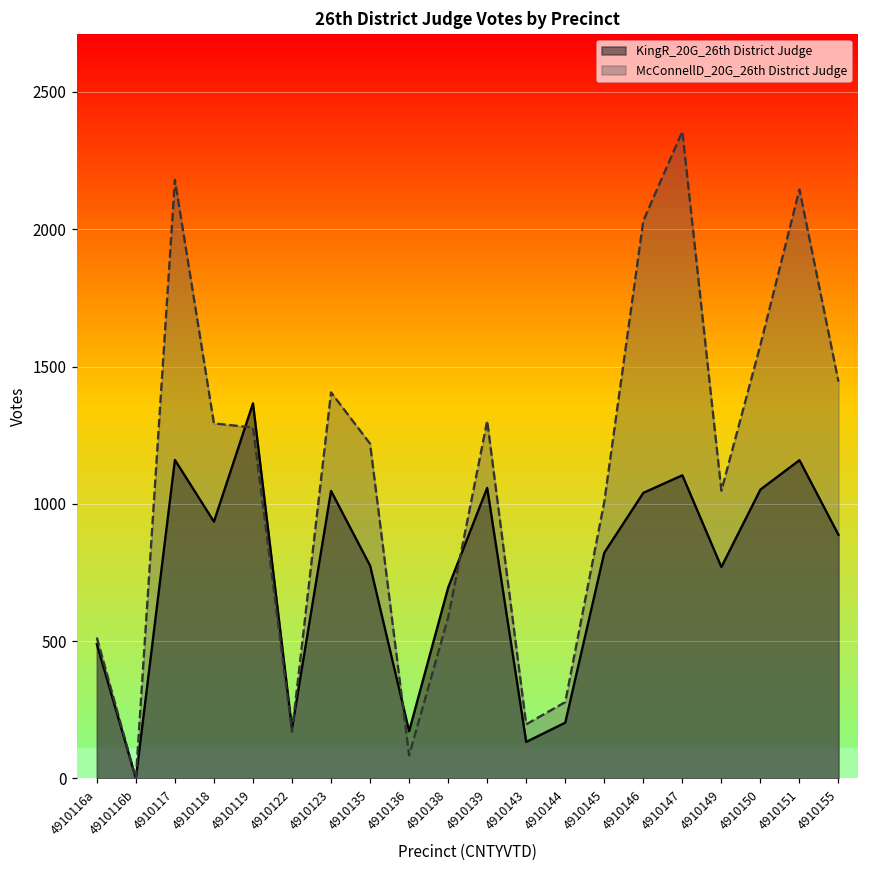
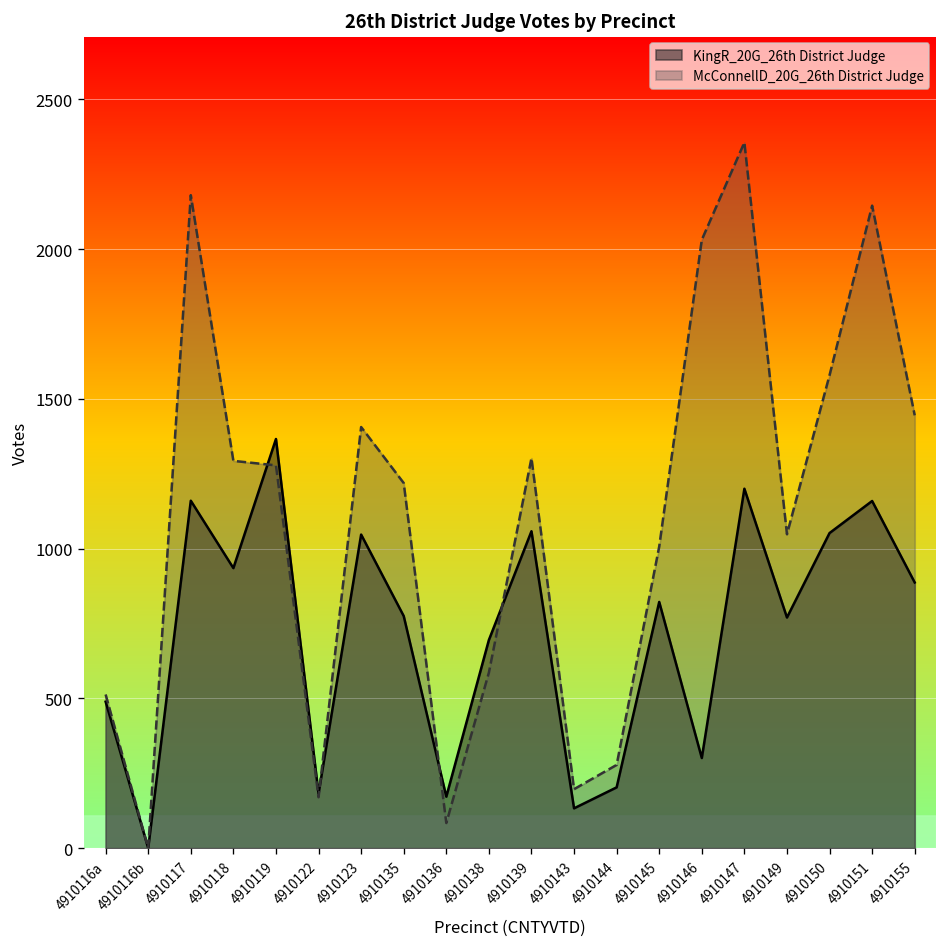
KingR_20G_26th District Judge, 4910146: 1040 -> 300
KingR_20G_26th District Judge, 4910147: 1100 -> 1200
